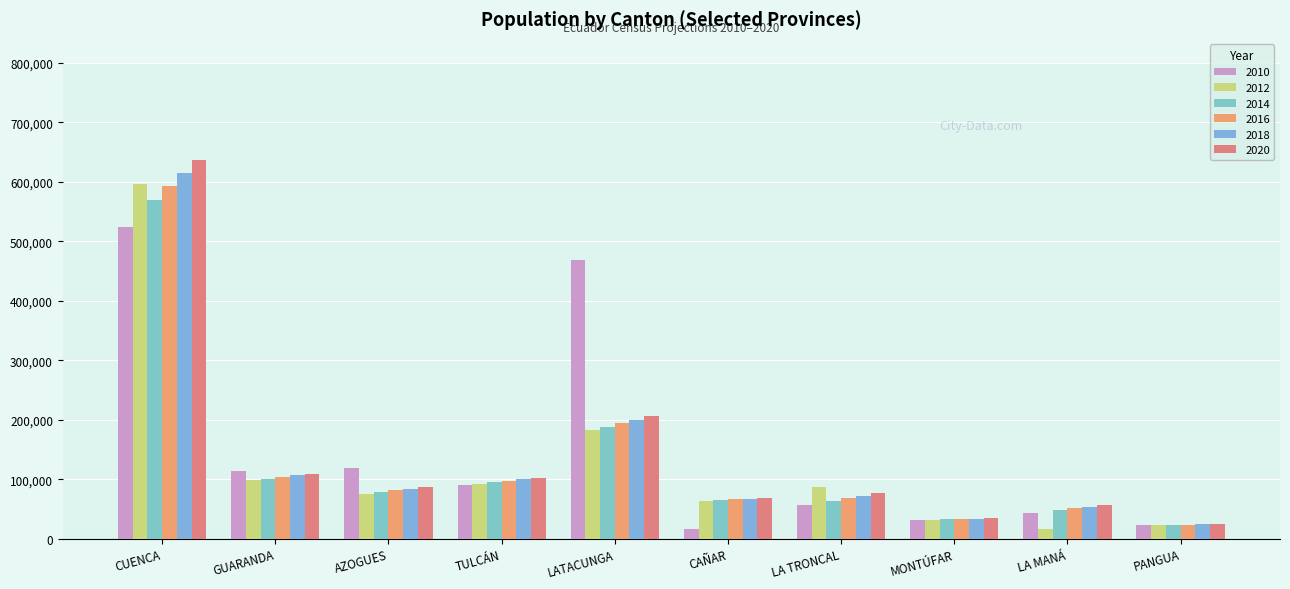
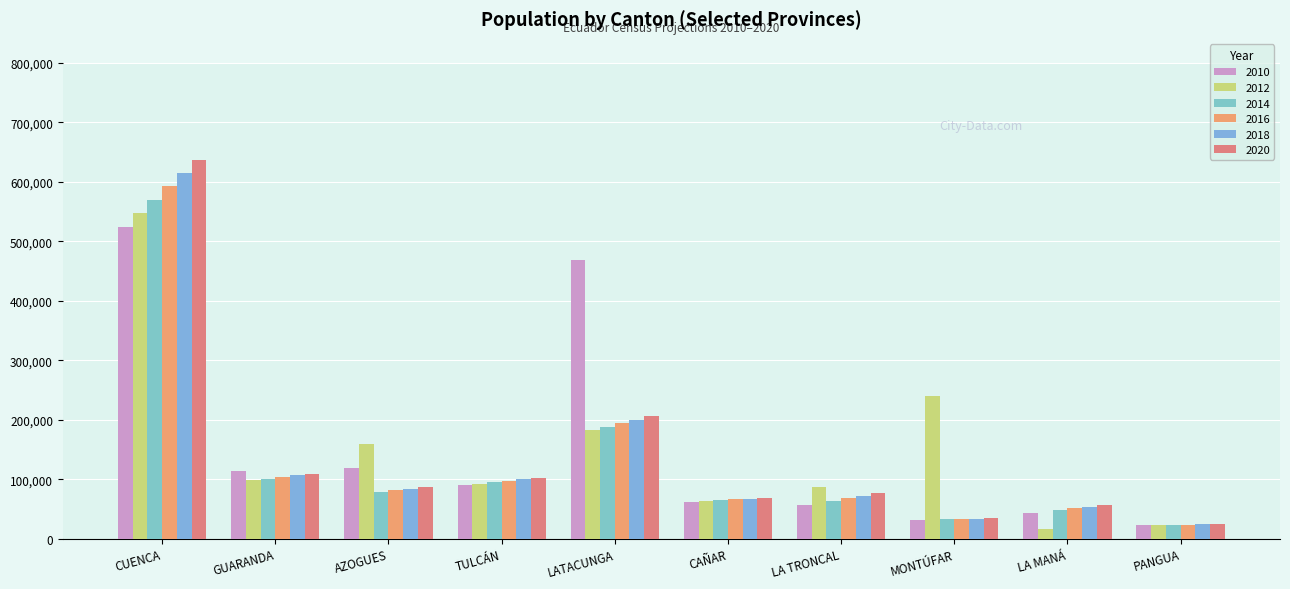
2012, CUENCA: 600,000 -> 550,000
2012, AZOGUES: 80,000 -> 160,000
2010, CAÑAR: 20,000 -> 60,000
2012, MONTÚFAR: 30,000 -> 240,000
